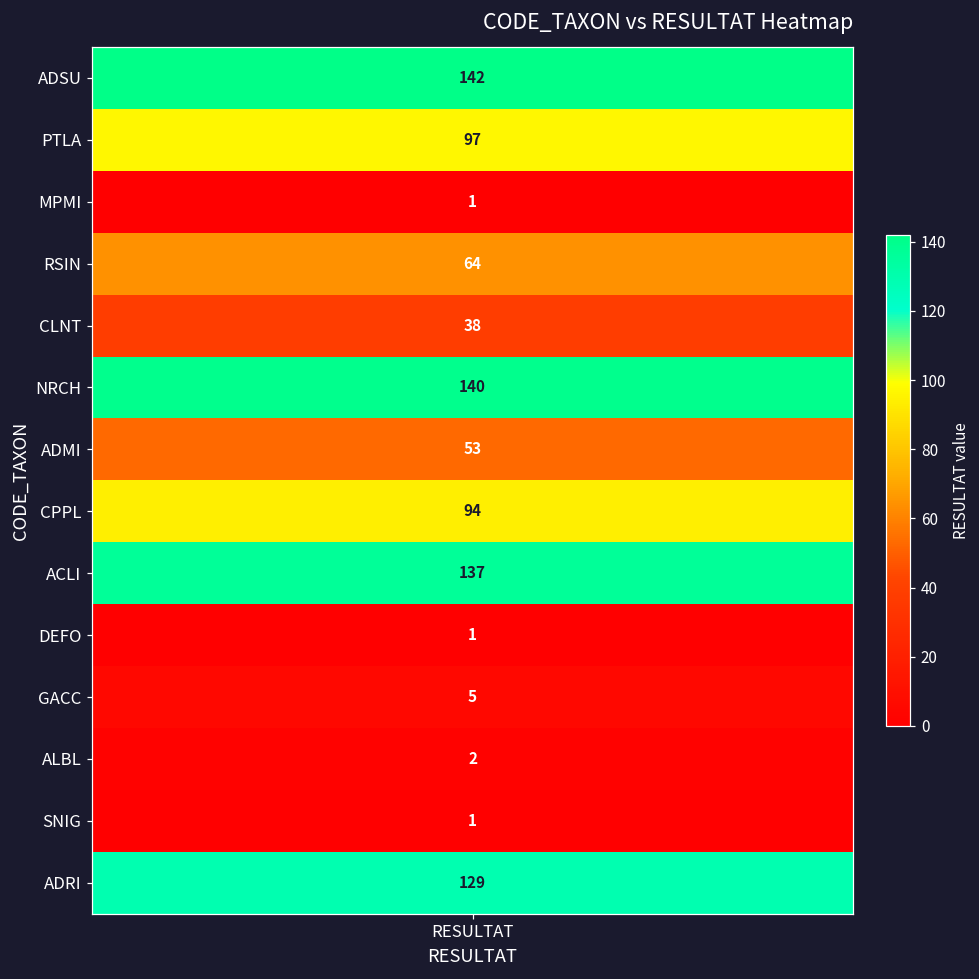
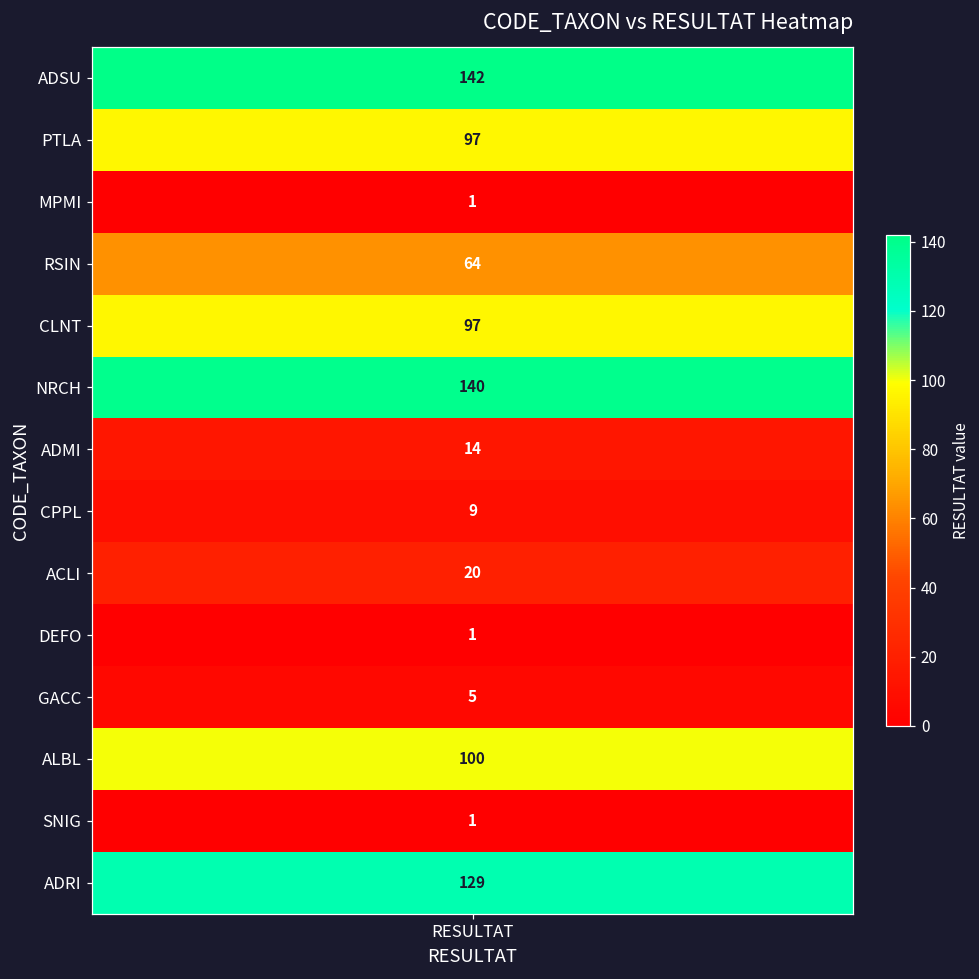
CLNT, RESULTAT: 38 -> 97
ADMI, RESULTAT: 53 -> 14
CPPL, RESULTAT: 94 -> 9
ACLI, RESULTAT: 137 -> 20
ALBL, RESULTAT: 2 -> 100
